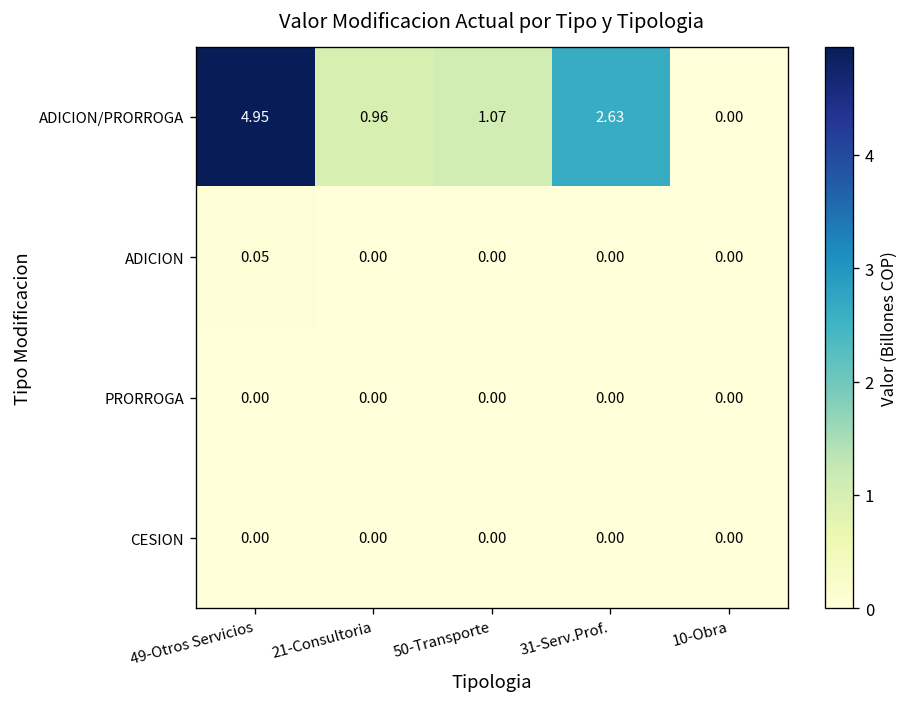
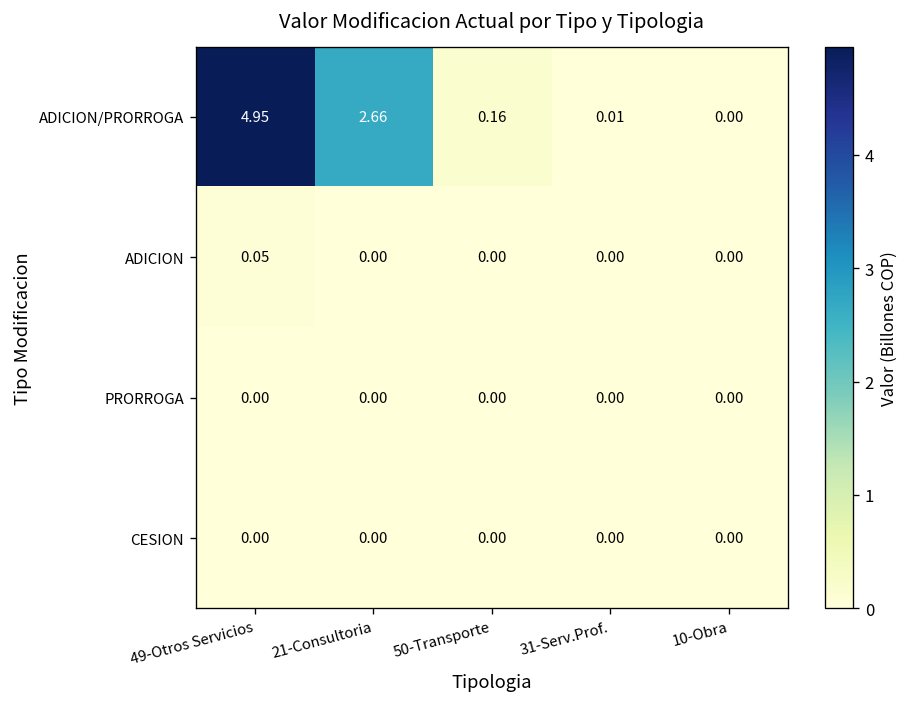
ADICION/PRORROGA, 21-Consultoria: 0.96 -> 2.66
ADICION/PRORROGA, 50-Transporte: 1.07 -> 0.16
ADICION/PRORROGA, 31-Serv.Prof.: 2.63 -> 0.01
